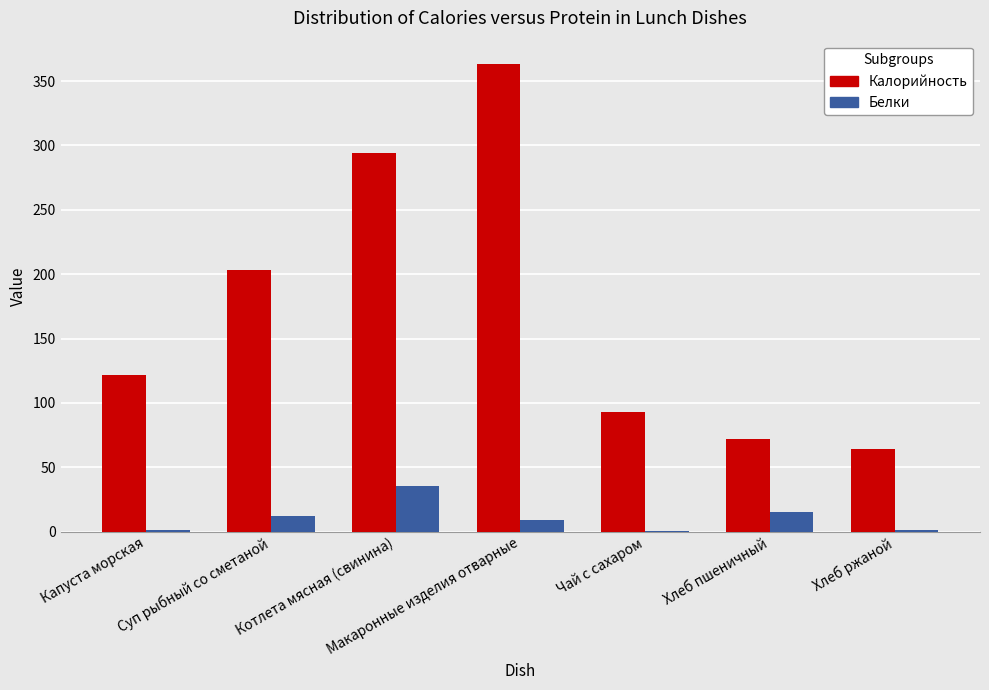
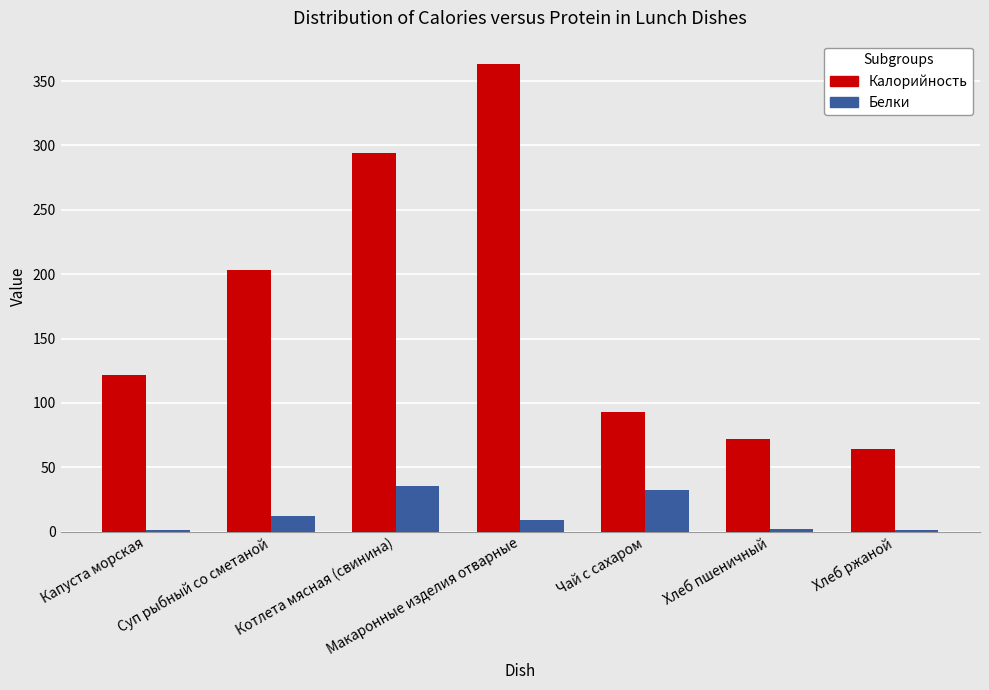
Белки, Чай с сахаром: 0 -> 32
Белки, Хлеб пшеничный: 15 -> 2
